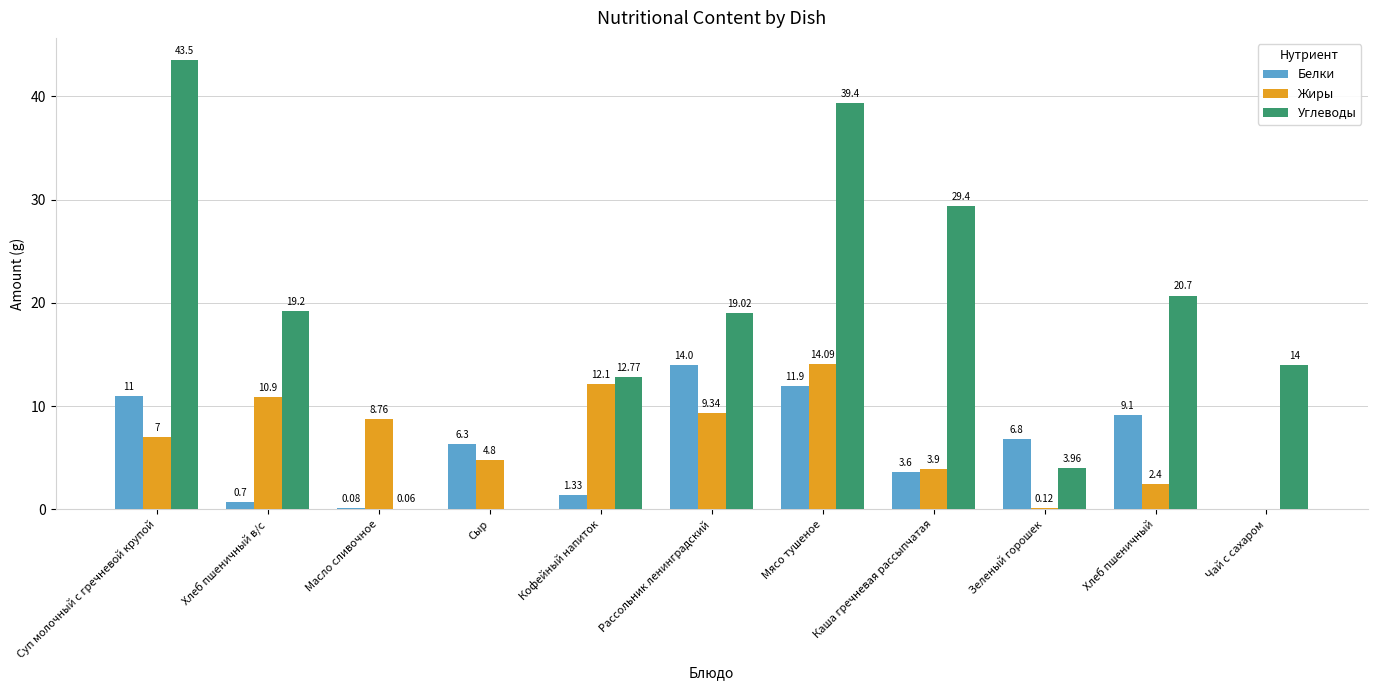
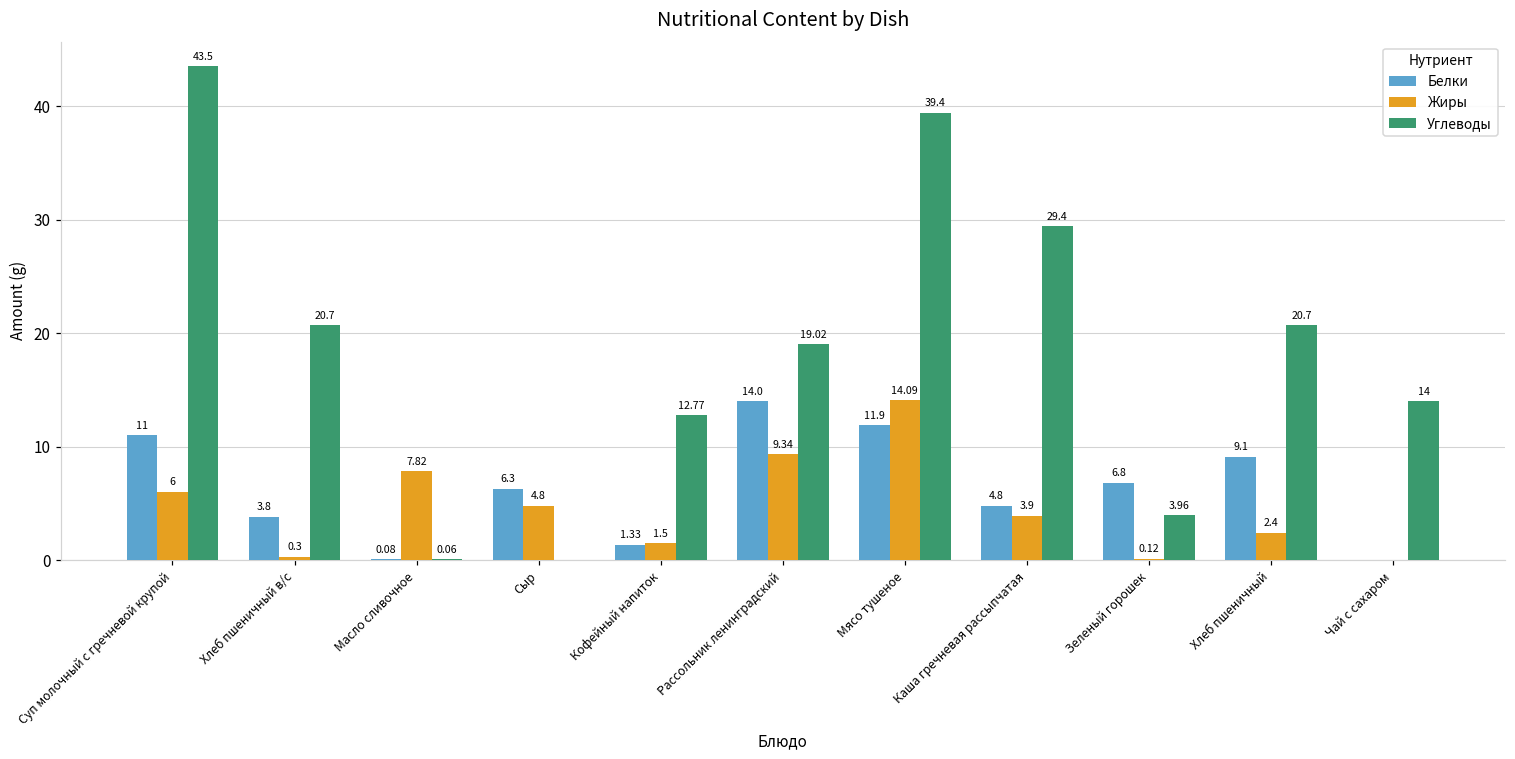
Жиры, Суп молочный с гречневой крупой: 7 -> 6
Белки, Хлеб пшеничный в/с: 0.7 -> 3.8
Жиры, Хлеб пшеничный в/с: 10.9 -> 0.3
Углеводы, Хлеб пшеничный в/с: 19.2 -> 20.7
Жиры, Масло сливочное: 8.76 -> 7.82
Жиры, Кофейный напиток: 12.1 -> 1.5
Белки, Каша гречневая рассыпчатая: 3.6 -> 4.8
